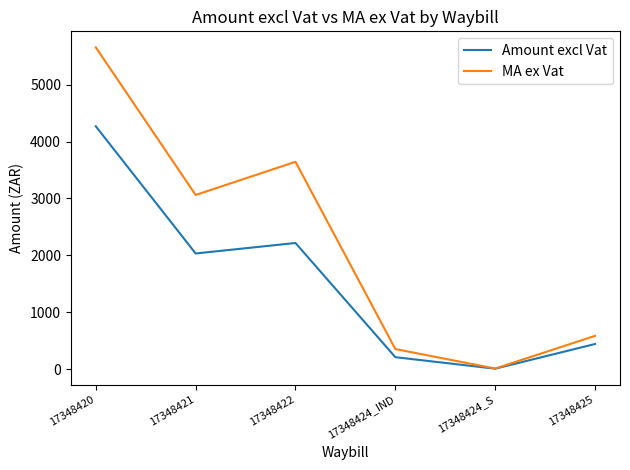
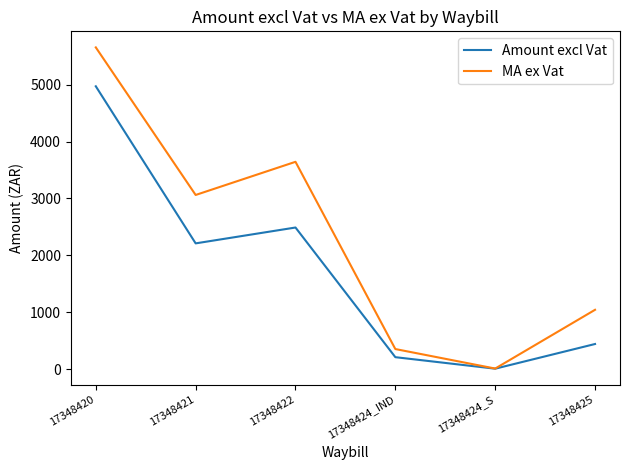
Amount excl Vat, 17348420: 4300 -> 5000
Amount excl Vat, 17348421: 2000 -> 2200
Amount excl Vat, 17348422: 2200 -> 2500
MA ex Vat, 17348425: 600 -> 1000
